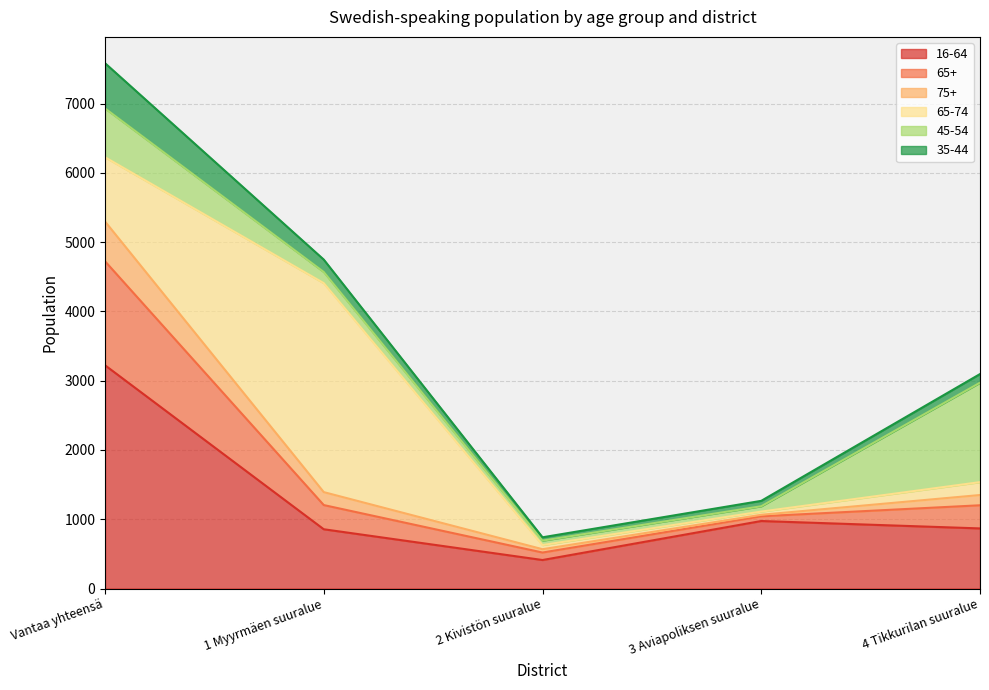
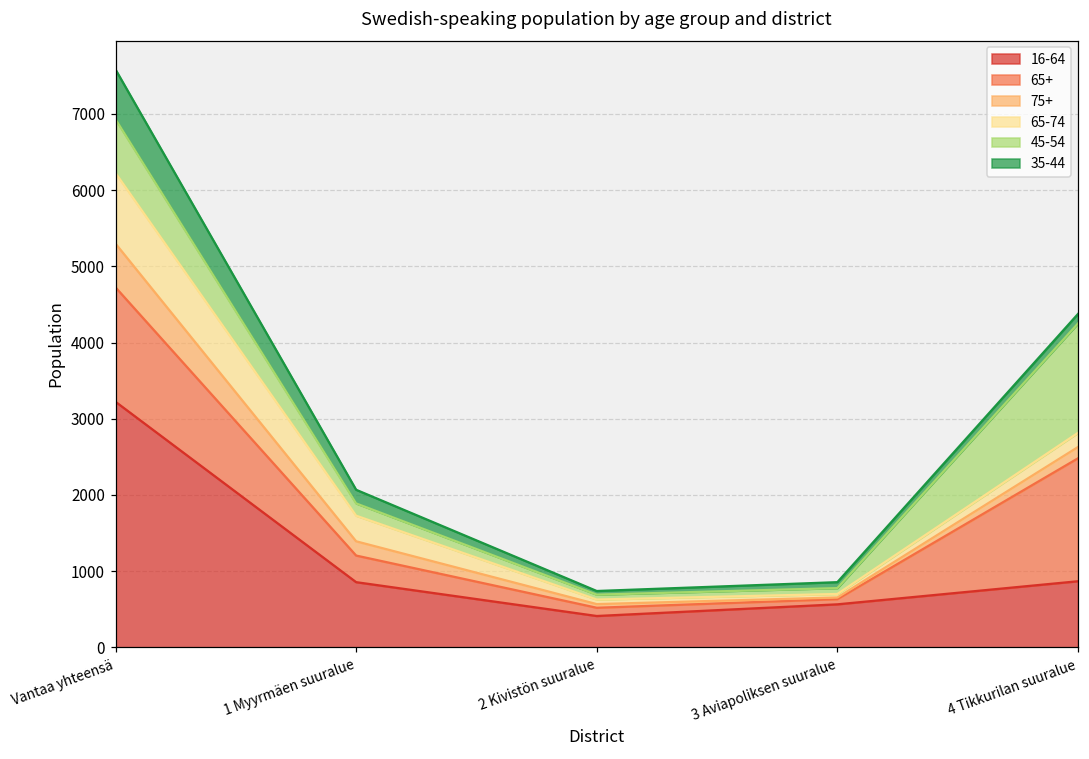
65-74, 1 Myyrmäen suuralue: 3000 -> 300
16-64, 3 Aviapoliksen suuralue: 1000 -> 600
65+, 4 Tikkurilan suuralue: 300 -> 1600
